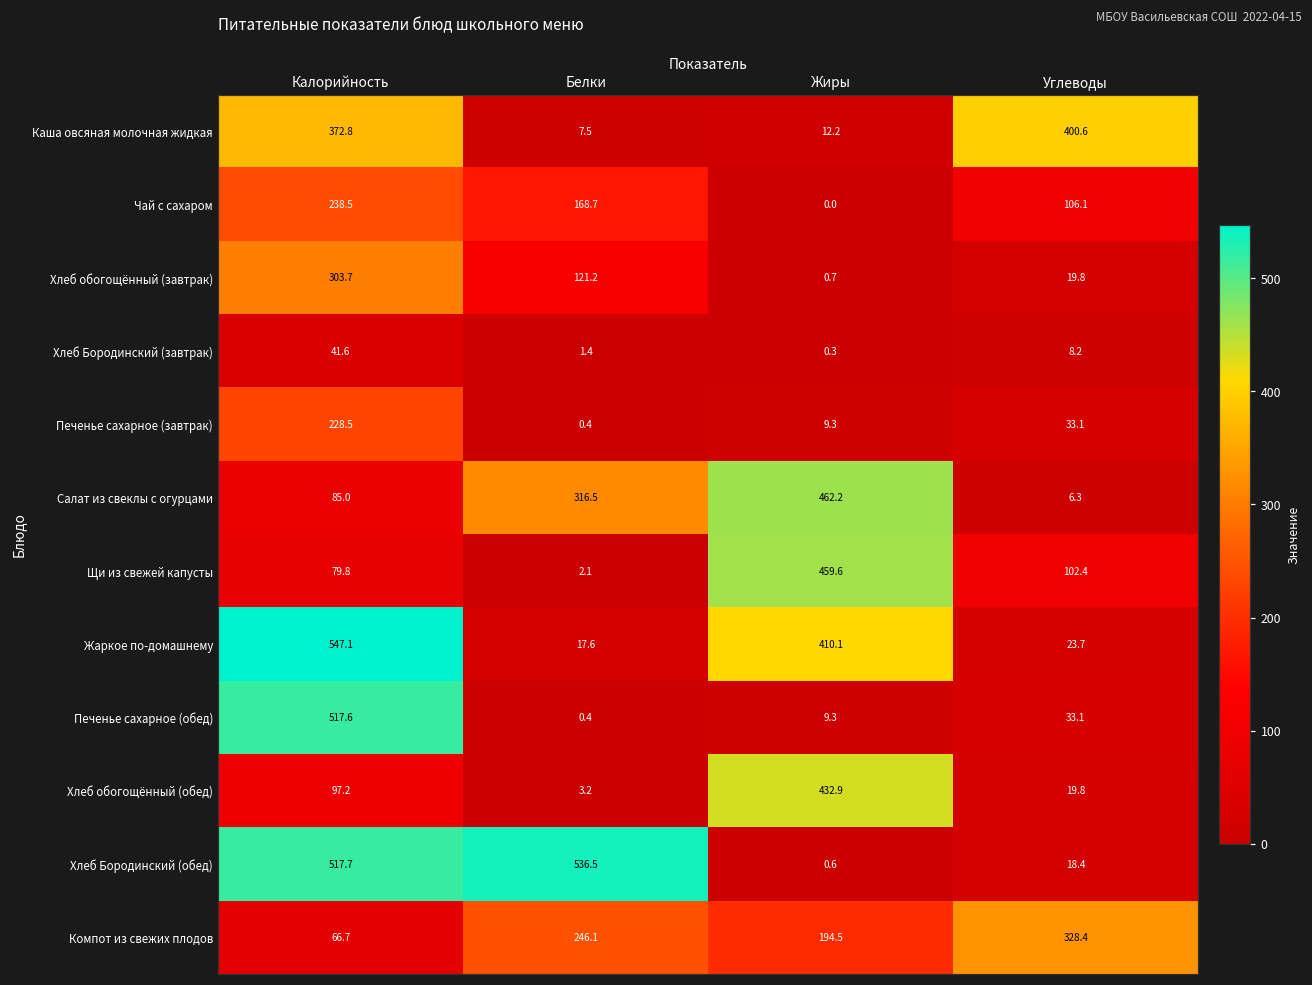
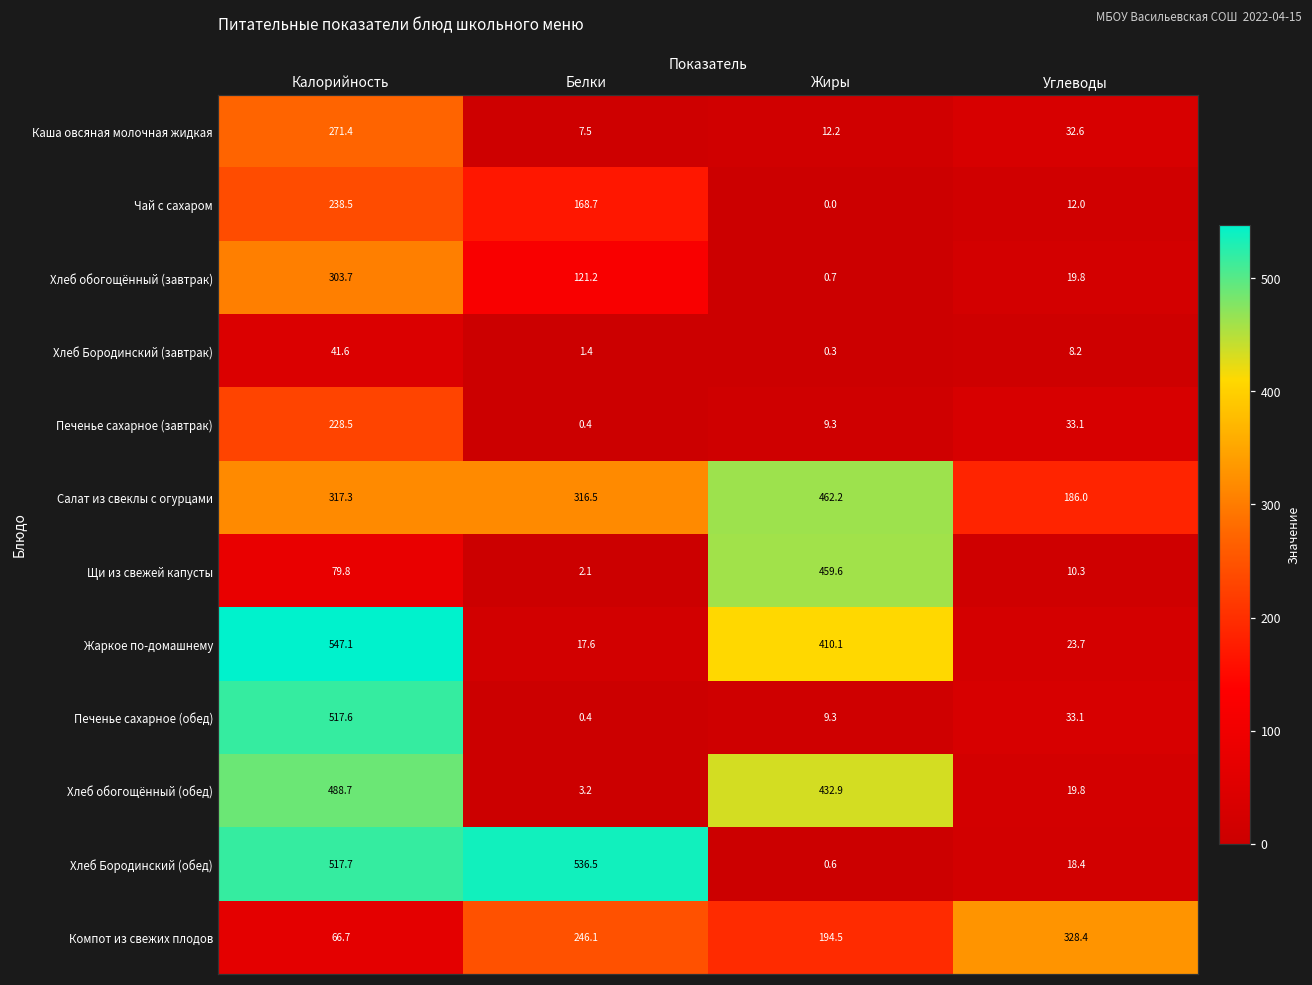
Каша овсяная молочная жидкая, Калорийность: 372.8 -> 271.4
Каша овсяная молочная жидкая, Углеводы: 400.6 -> 32.6
Чай с сахаром, Углеводы: 106.1 -> 12.0
Салат из свеклы с огурцами, Калорийность: 85.0 -> 317.3
Салат из свеклы с огурцами, Углеводы: 6.3 -> 186.0
Щи из свежей капусты, Углеводы: 102.4 -> 10.3
Хлеб обогощённый (обед), Калорийность: 97.2 -> 488.7
